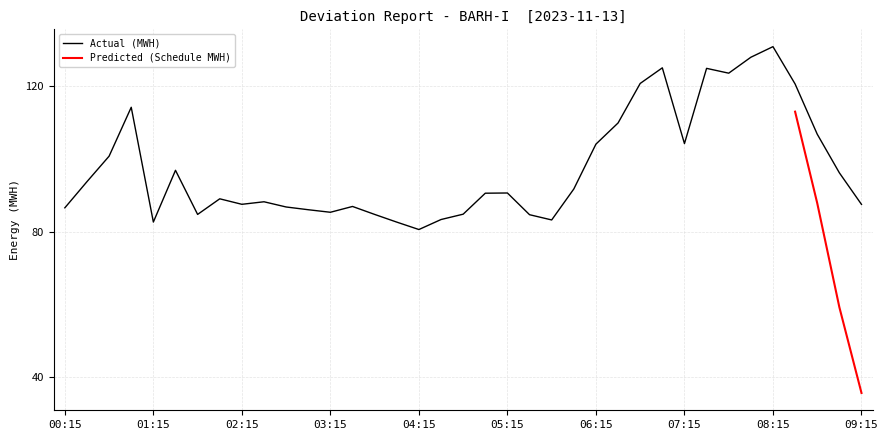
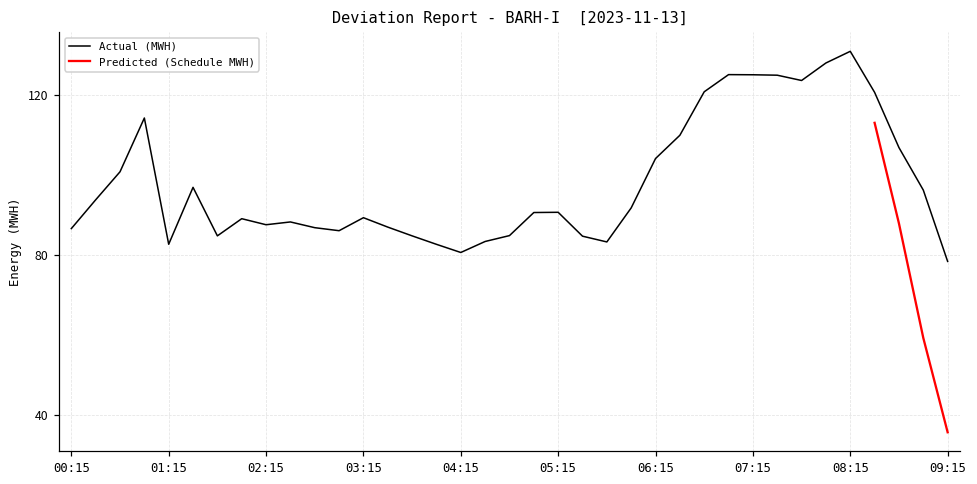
Actual (MWH), 03:15: 85 -> 89
Actual (MWH), 07:15: 104 -> 125
Actual (MWH), 09:15: 87 -> 78
